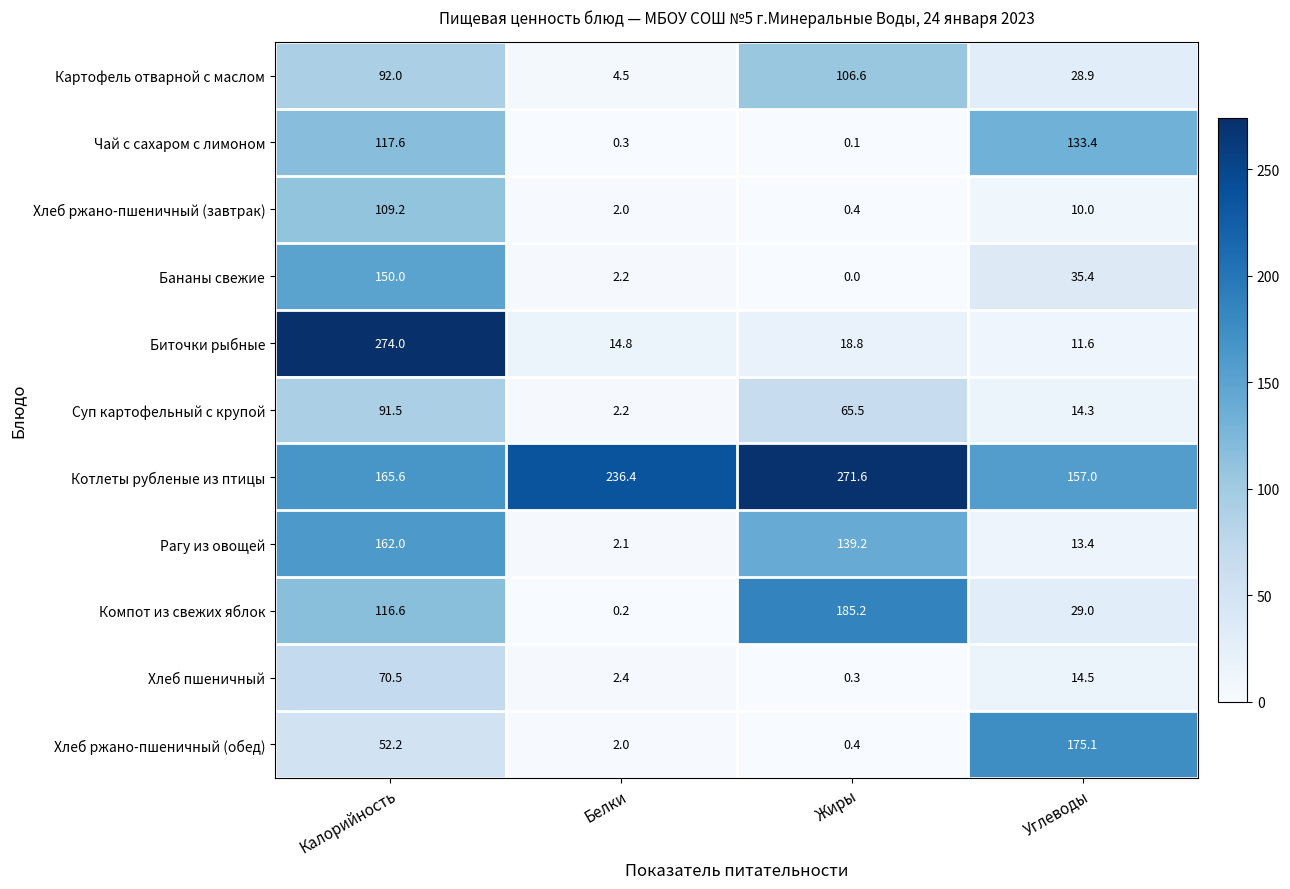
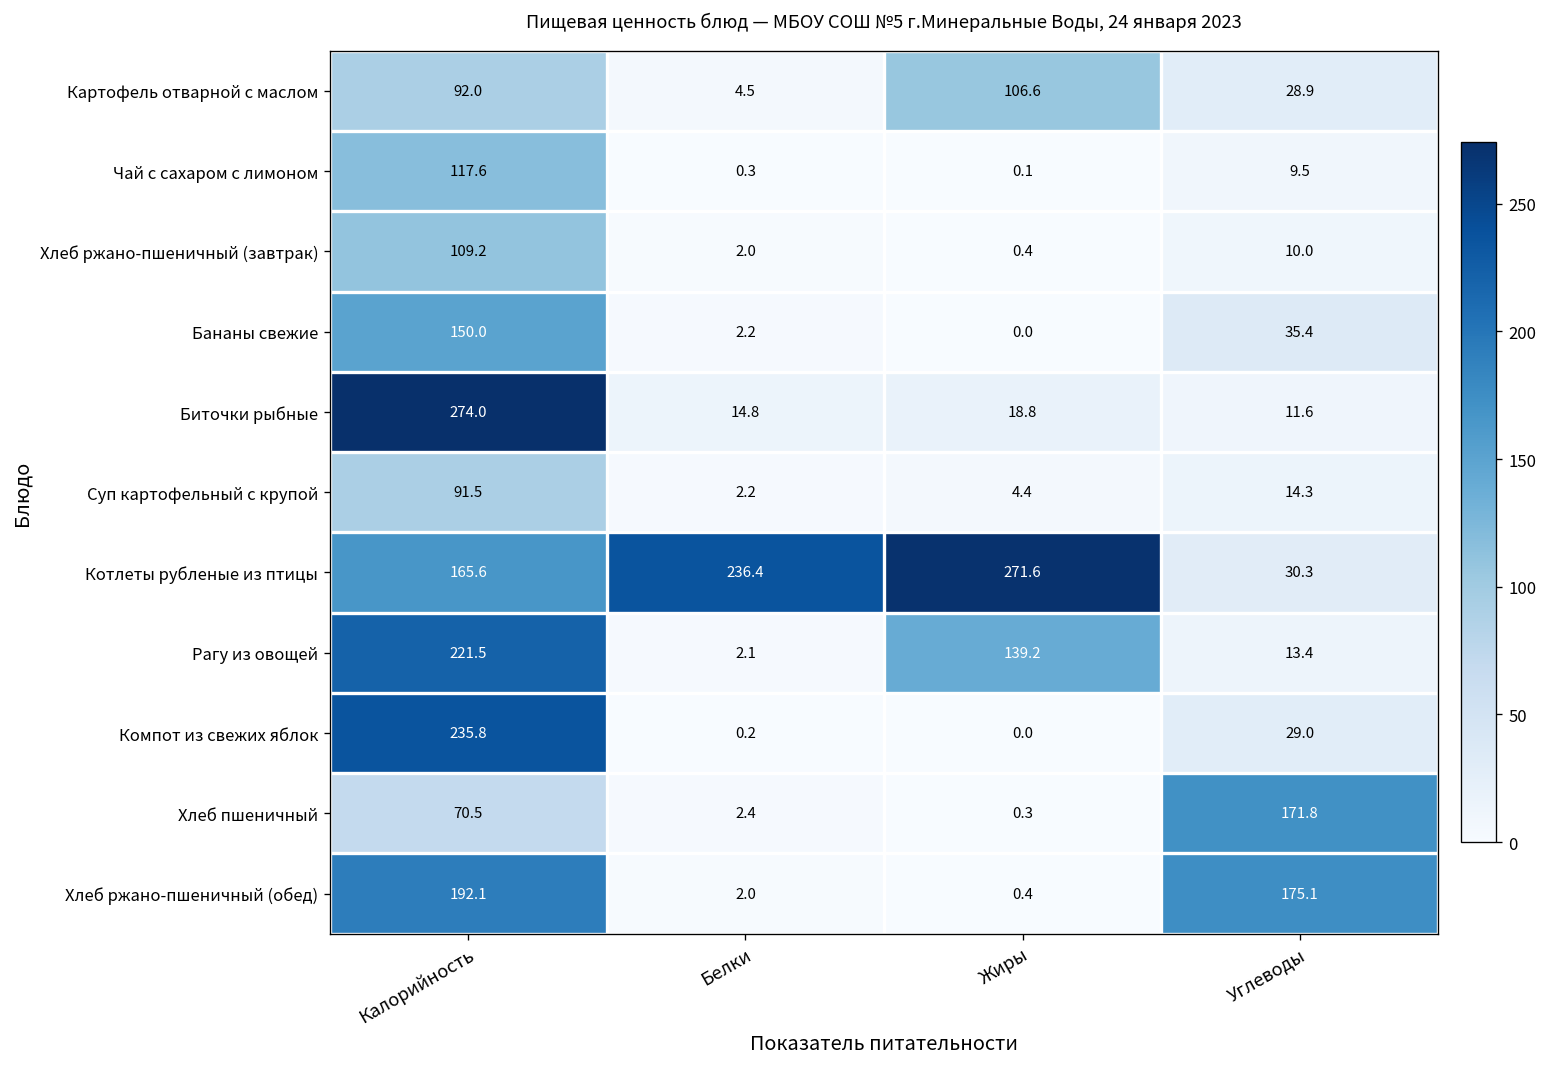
Чай с сахаром с лимоном, Углеводы: 133.4 -> 9.5
Суп картофельный с крупой, Жиры: 65.5 -> 4.4
Котлеты рубленые из птицы, Углеводы: 157.0 -> 30.3
Рагу из овощей, Калорийность: 162.0 -> 221.5
Компот из свежих яблок, Калорийность: 116.6 -> 235.8
Компот из свежих яблок, Жиры: 185.2 -> 0.0
Хлеб пшеничный, Углеводы: 14.5 -> 171.8
Хлеб ржано-пшеничный (обед), Калорийность: 52.2 -> 192.1
